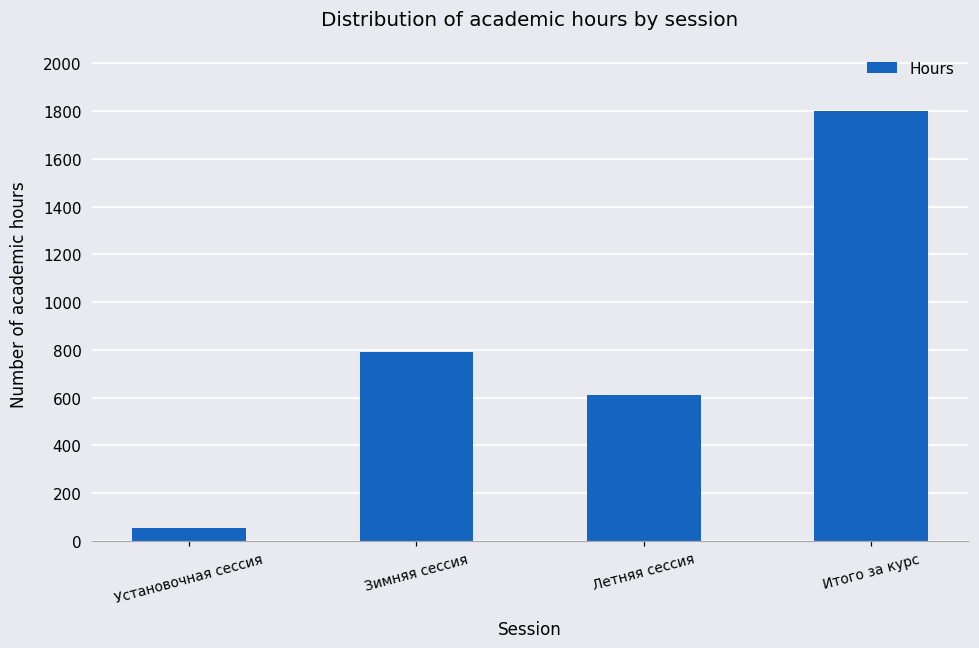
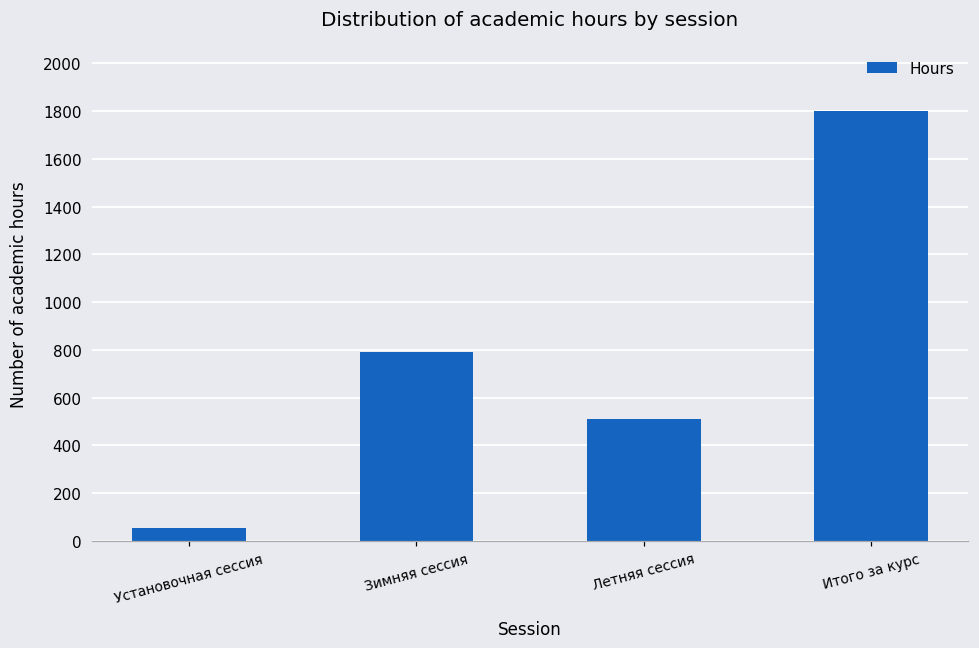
Летняя сессия: 610 -> 510
